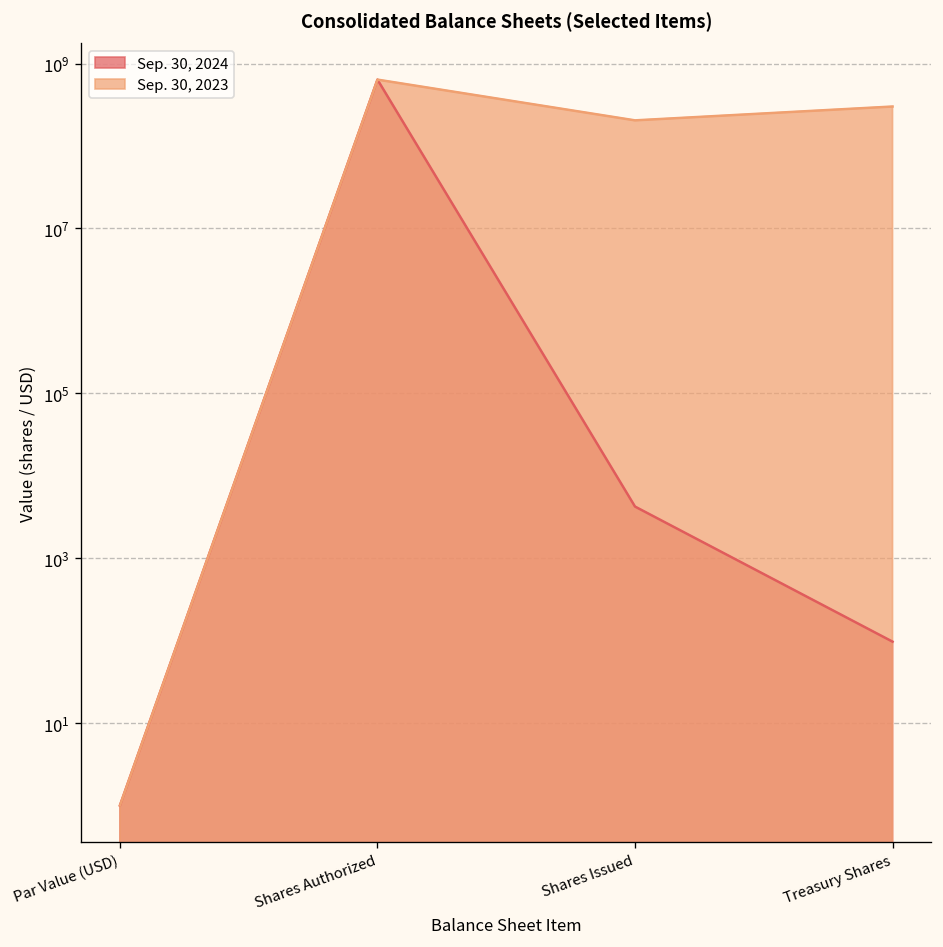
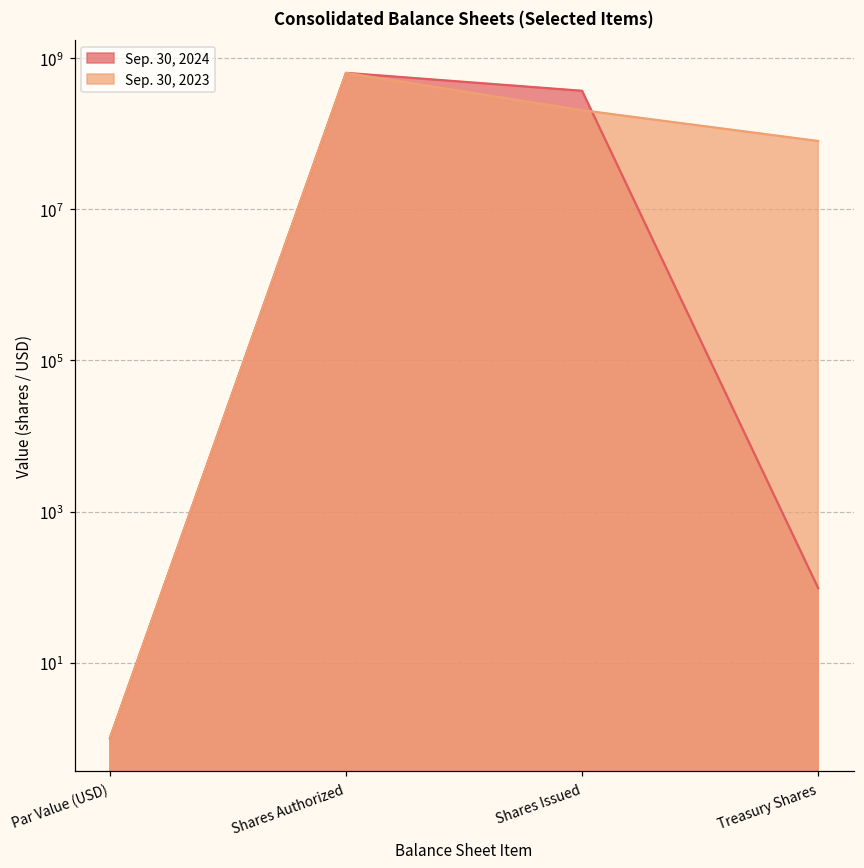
Sep. 30, 2024, Shares Issued: 4000 -> 400000000
Sep. 30, 2023, Treasury Shares: 300000000 -> 80000000
